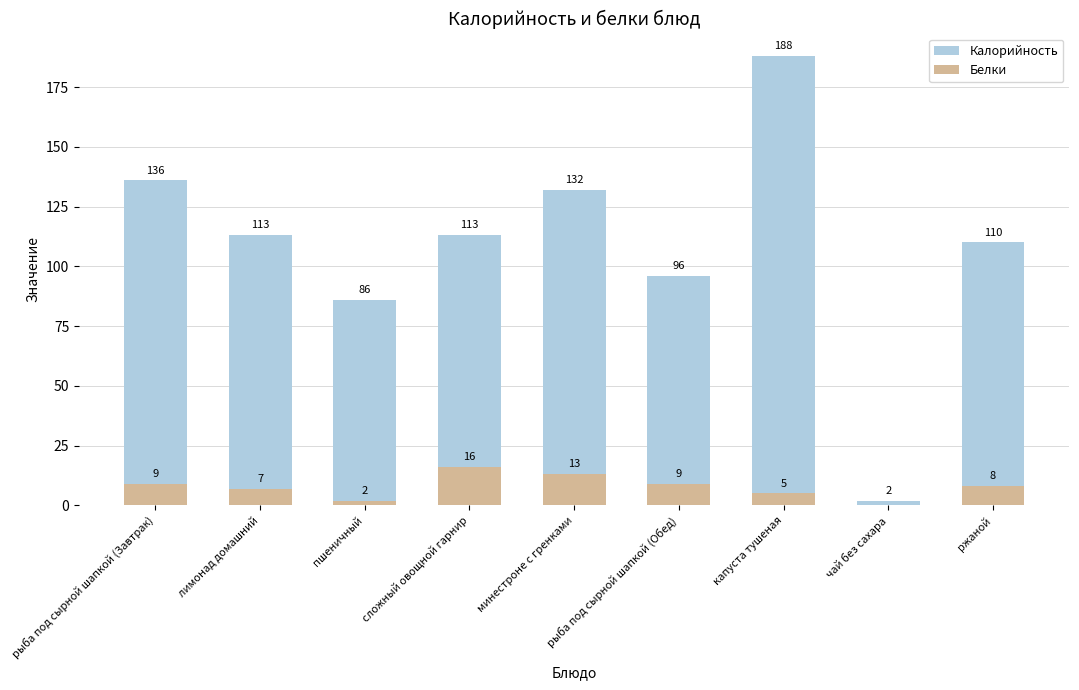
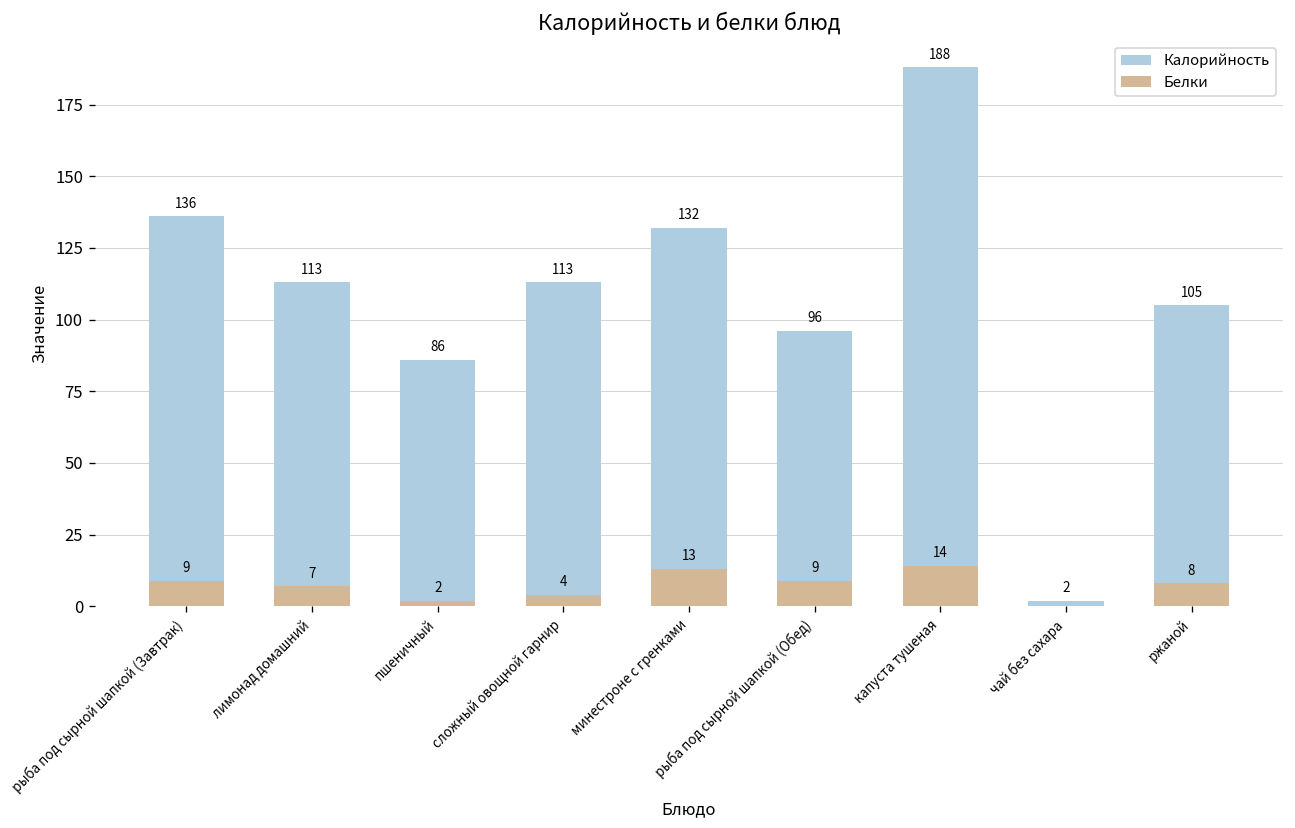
Белки, сложный овощной гарнир: 16 -> 4
Белки, капуста тушеная: 5 -> 14
Калорийность, ржаной: 110 -> 105
